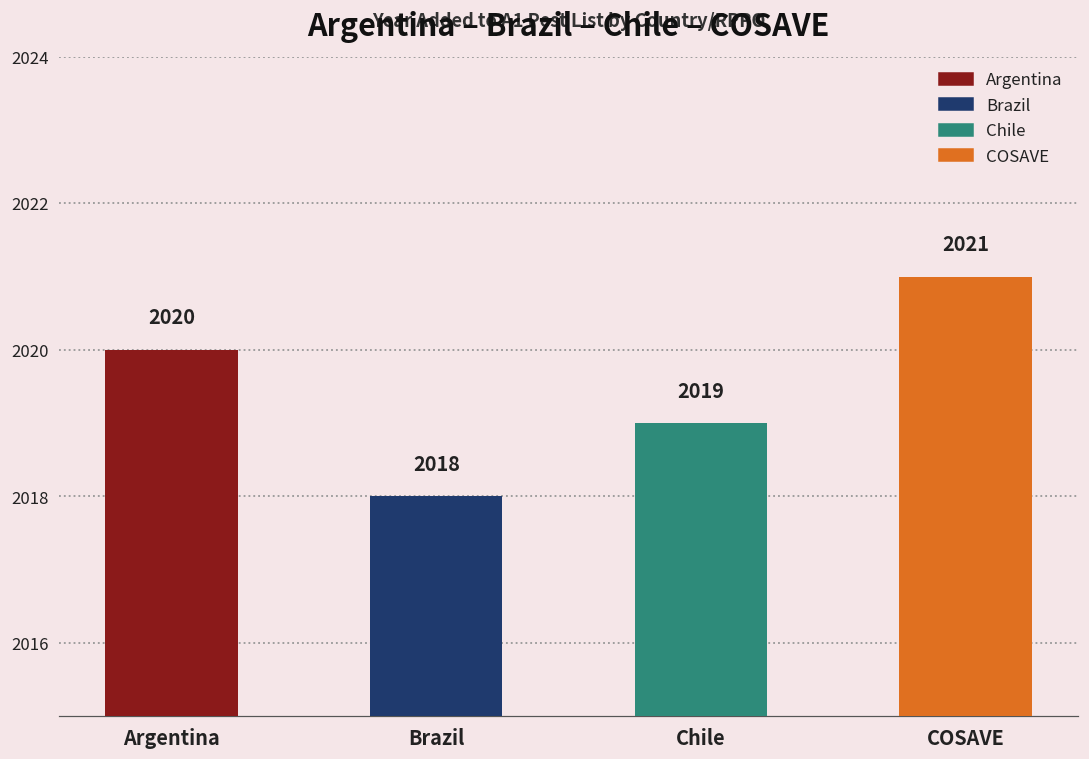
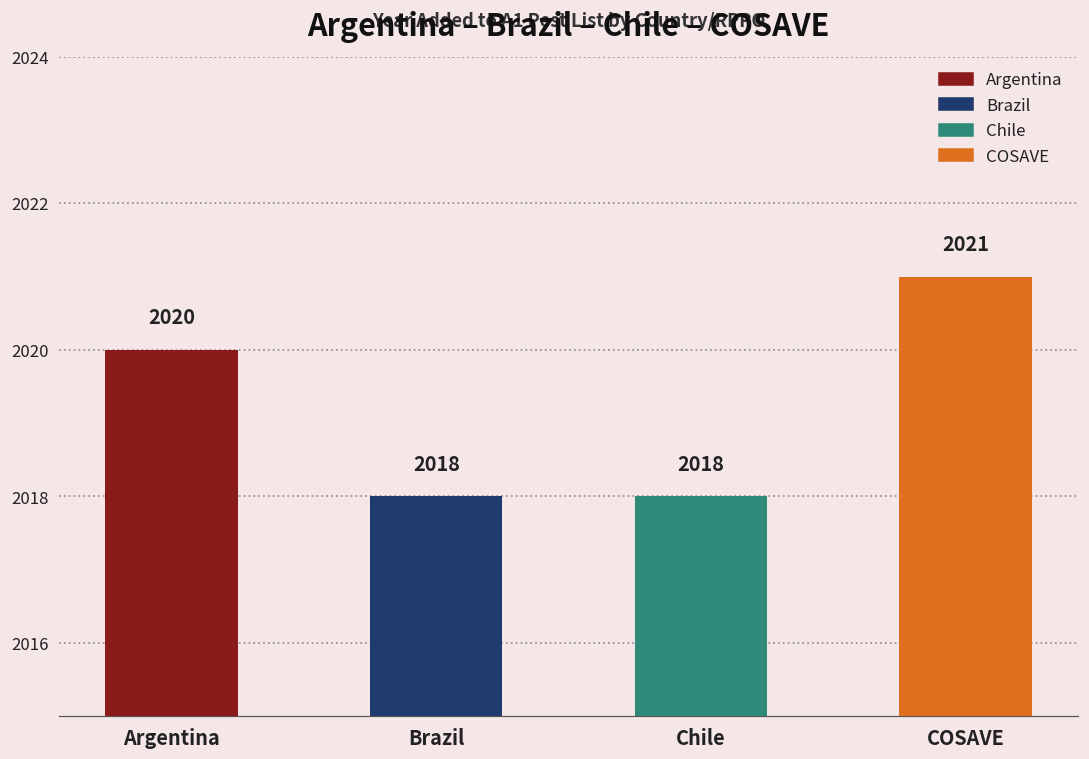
Chile: 2019 -> 2018
